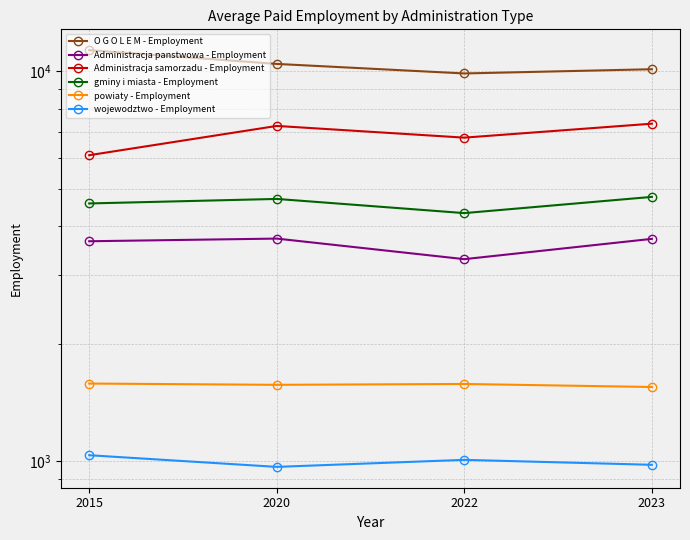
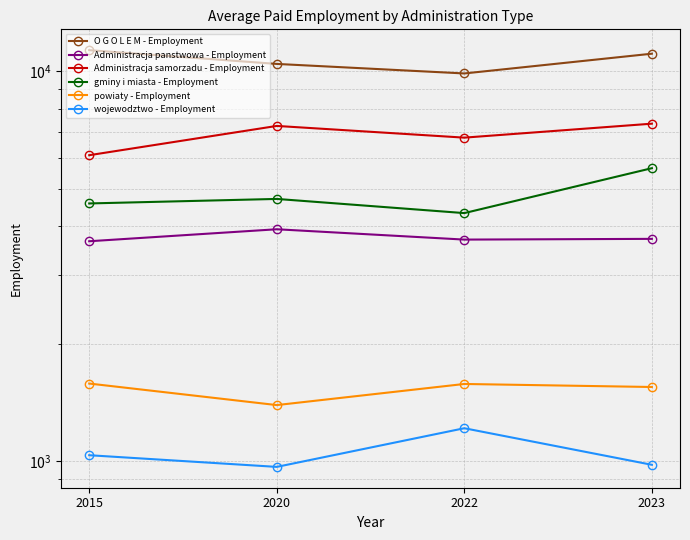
Administracja panstwowa - Employment, 2020: 3700 -> 3900
powiaty - Employment, 2020: 1570 -> 1390
Administracja panstwowa - Employment, 2022: 3300 -> 3700
wojewodztwo - Employment, 2022: 1010 -> 1220
O G O L E M - Employment, 2023: 10100 -> 11100
gminy i miasta - Employment, 2023: 4800 -> 5600
